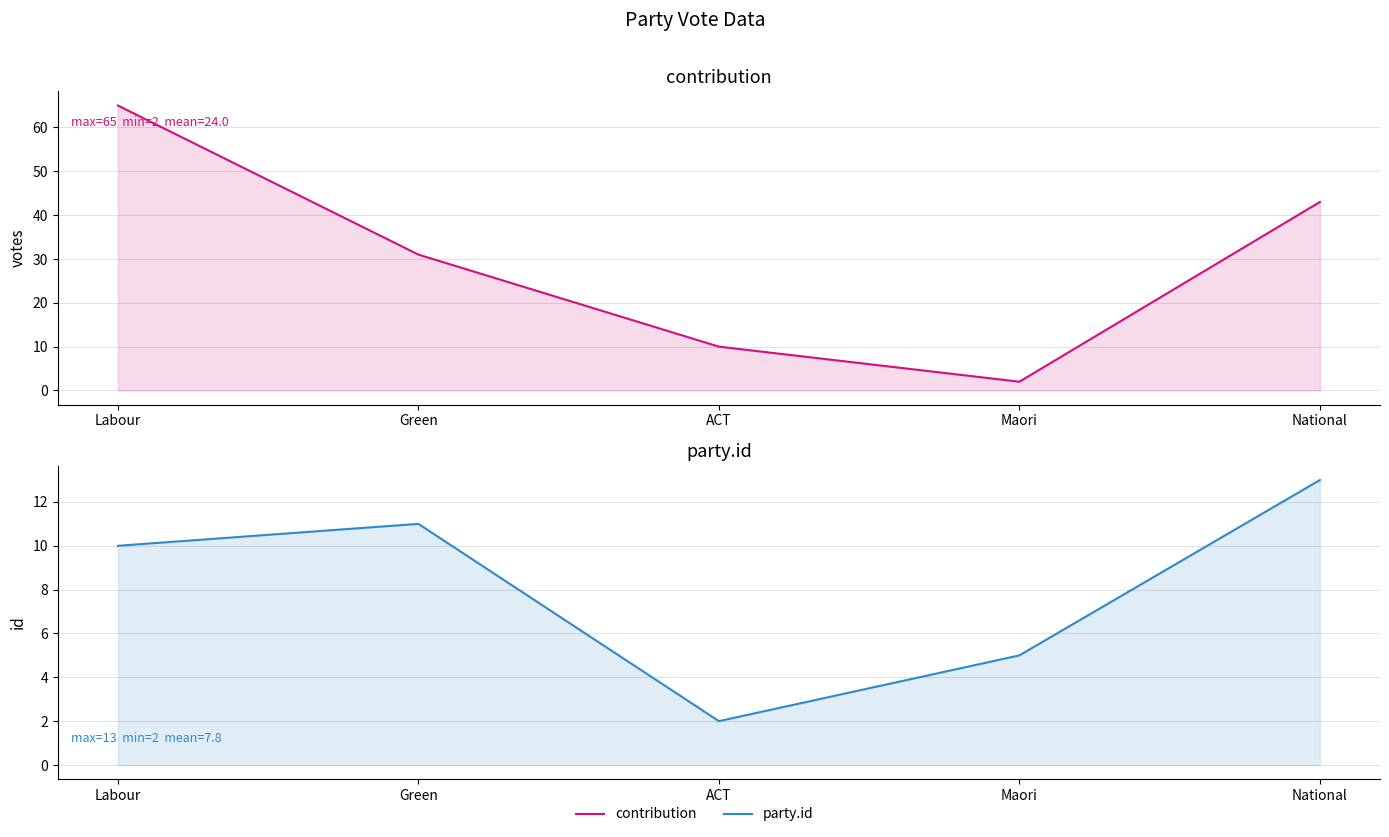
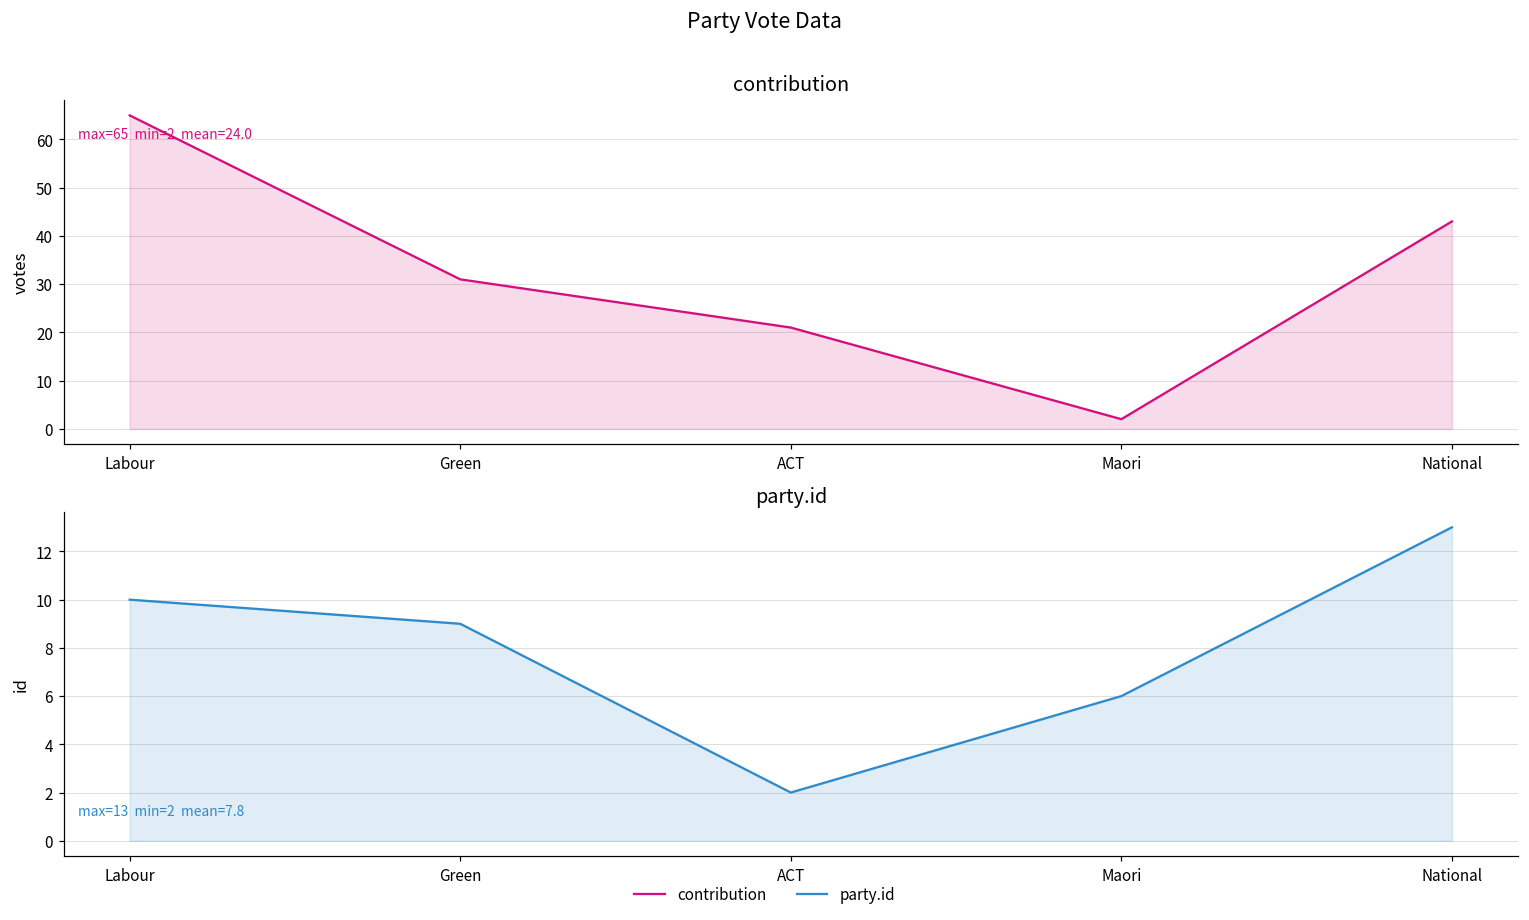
contribution, ACT: 10 -> 21
party.id, Green: 11 -> 9
party.id, Maori: 5 -> 6
